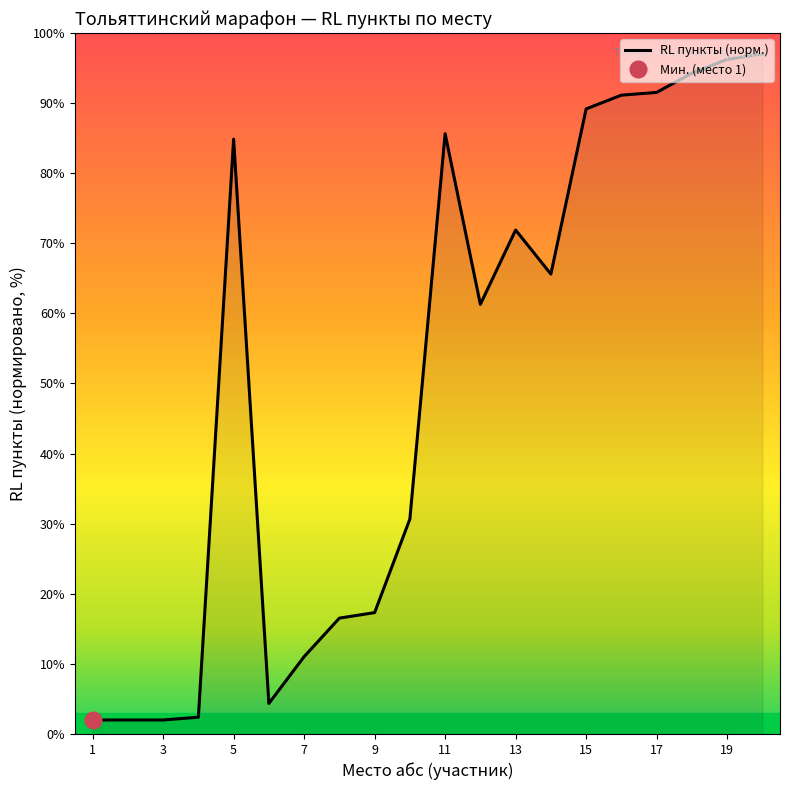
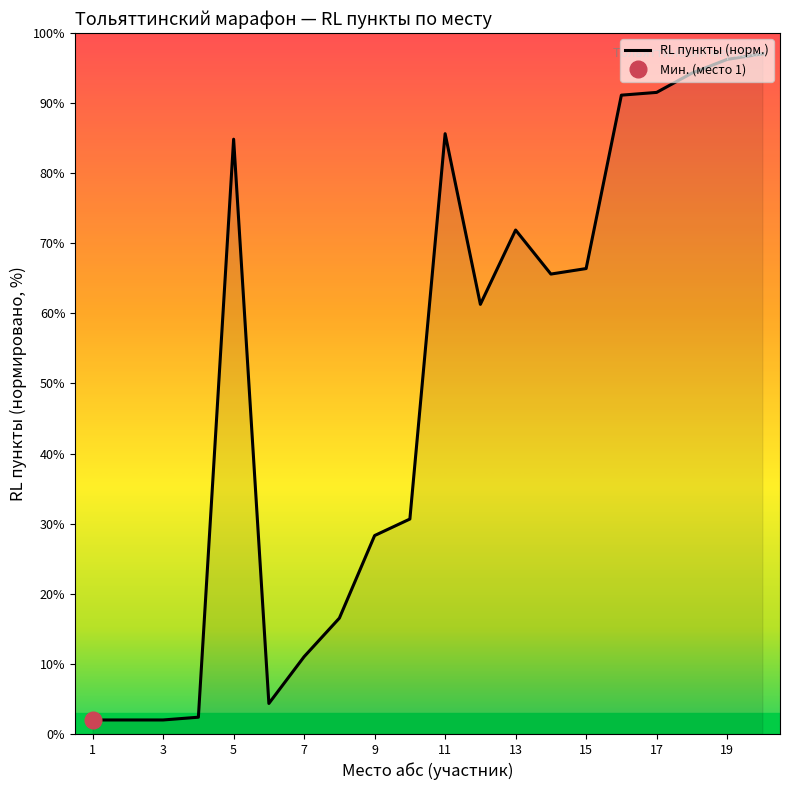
RL пункты (норм.), 9: 17% -> 28%
RL пункты (норм.), 15: 89% -> 66%
